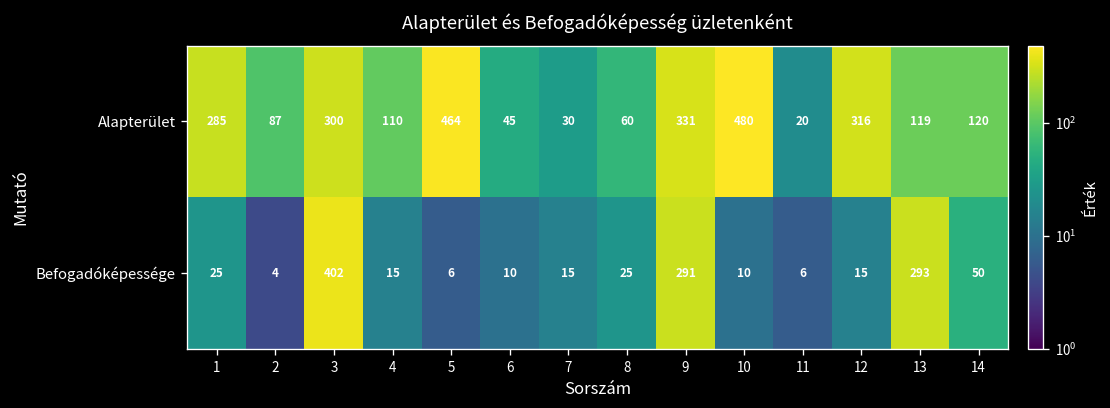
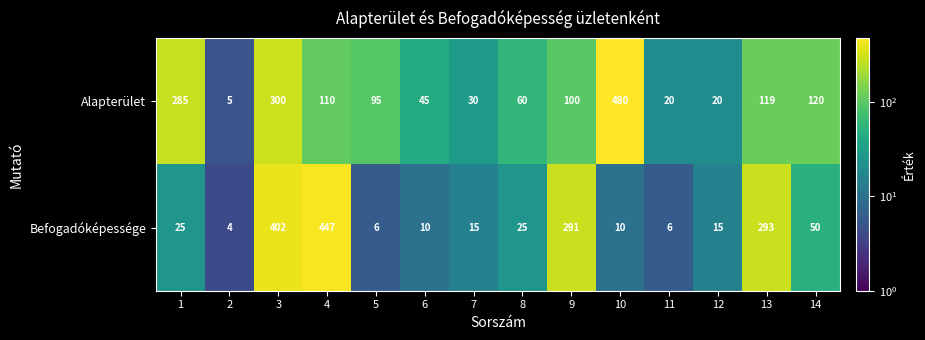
Alapterület, 2: 87 -> 5
Alapterület, 5: 464 -> 95
Alapterület, 9: 331 -> 100
Alapterület, 12: 316 -> 20
Befogadóképessége, 4: 15 -> 447
